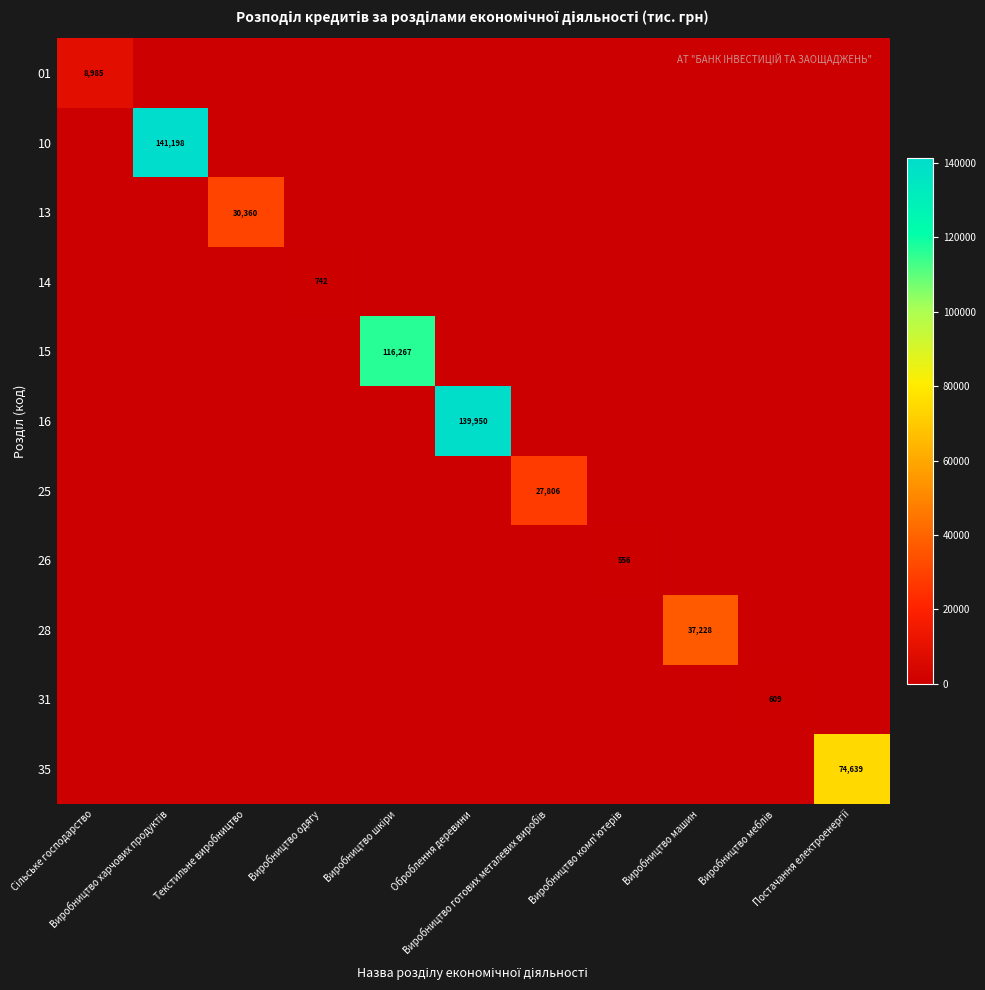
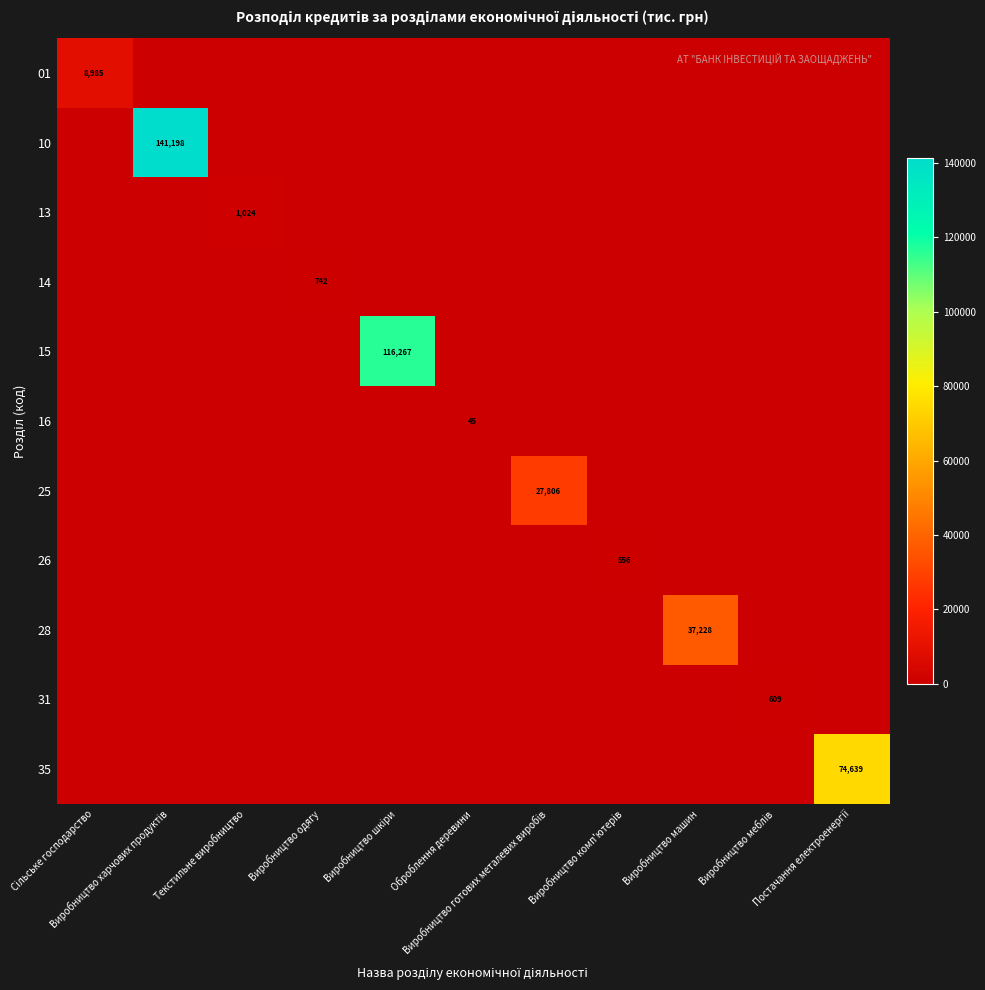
13, Текстильне виробництво: 30,360 -> 1,024
16, Оброблення деревини: 139,950 -> 45
